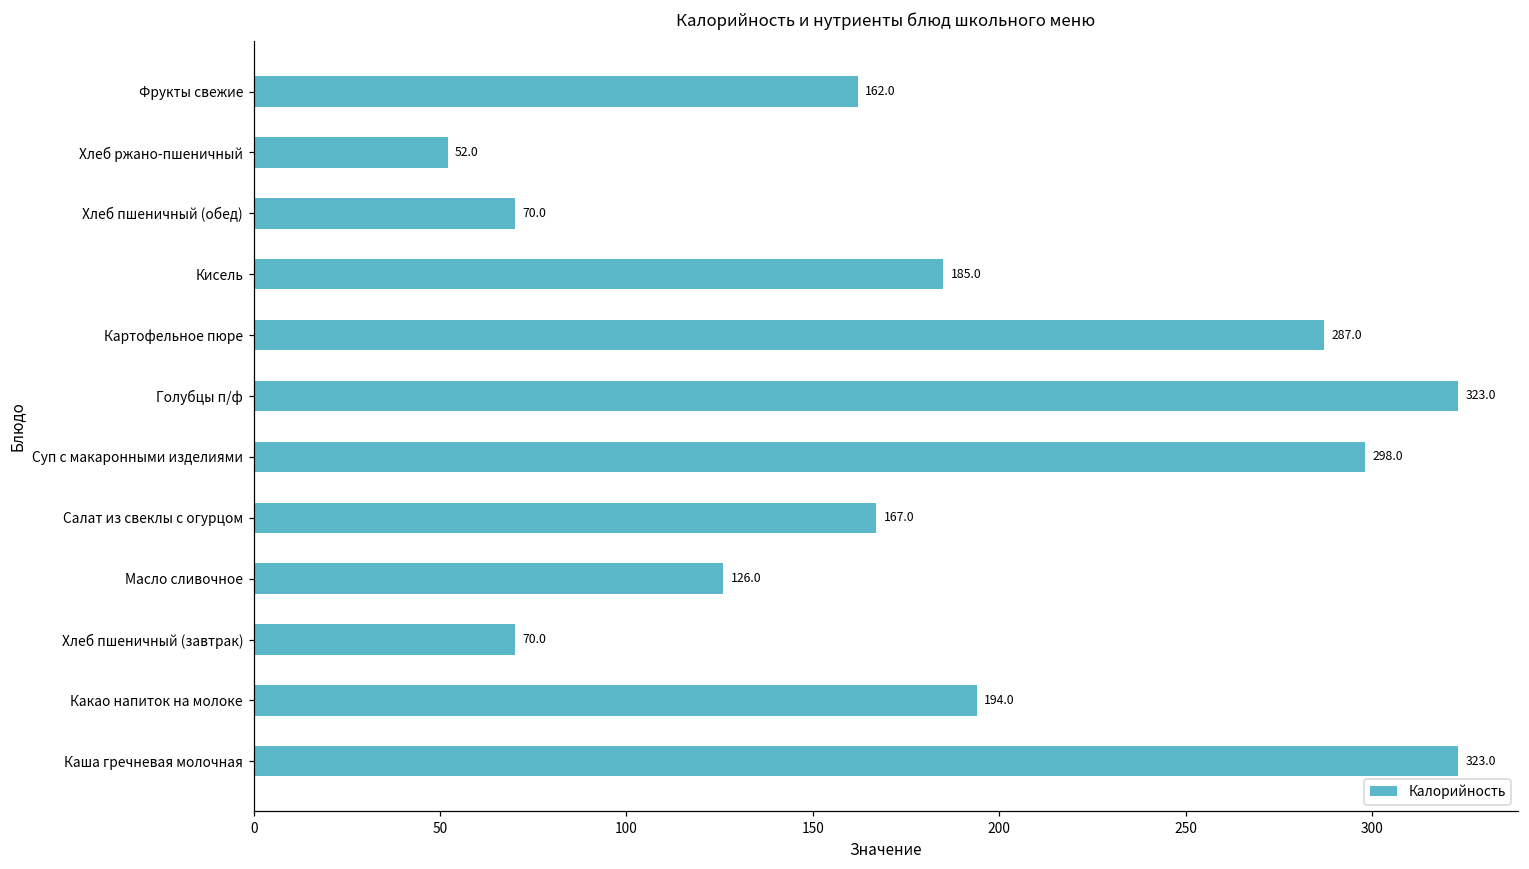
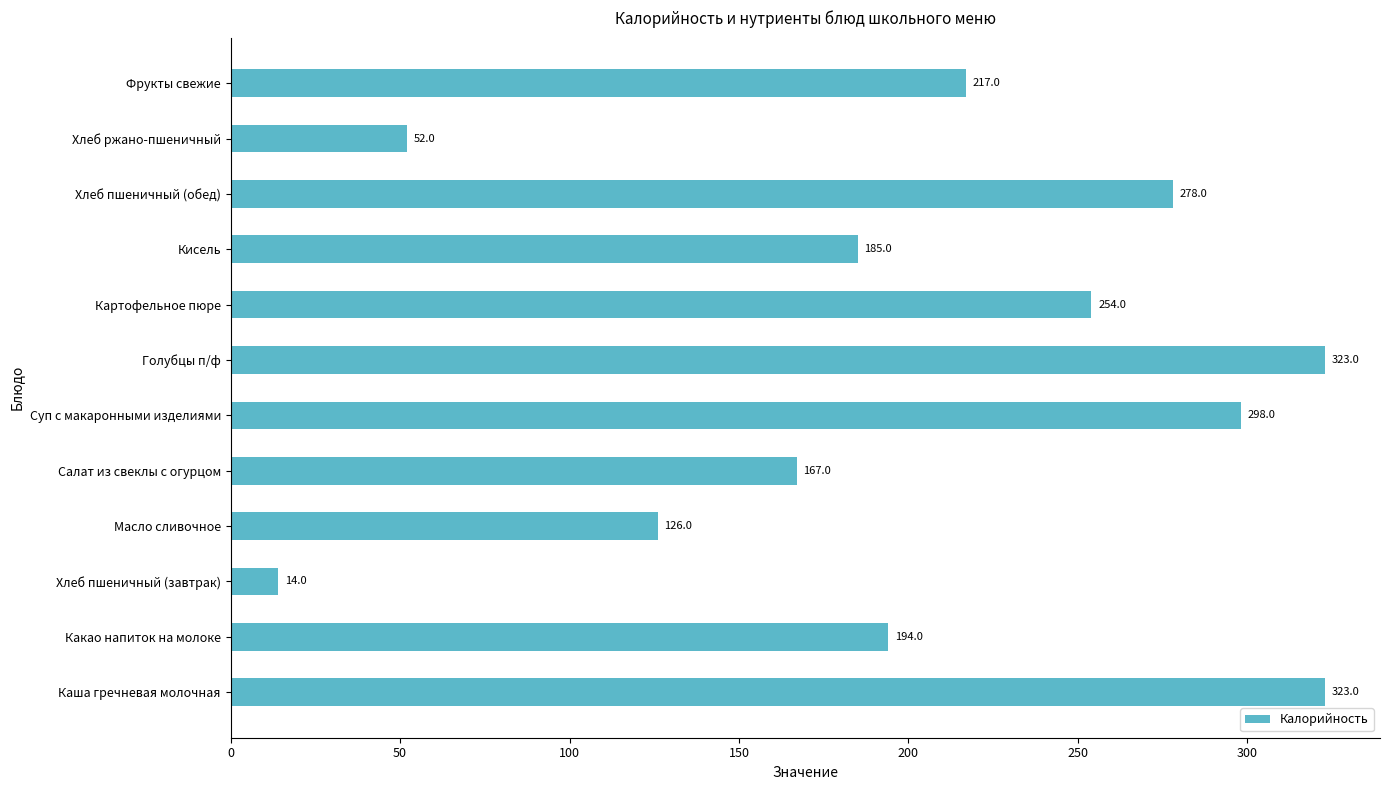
Фрукты свежие: 162.0 -> 217.0
Хлеб пшеничный (обед): 70.0 -> 278.0
Картофельное пюре: 287.0 -> 254.0
Хлеб пшеничный (завтрак): 70.0 -> 14.0
